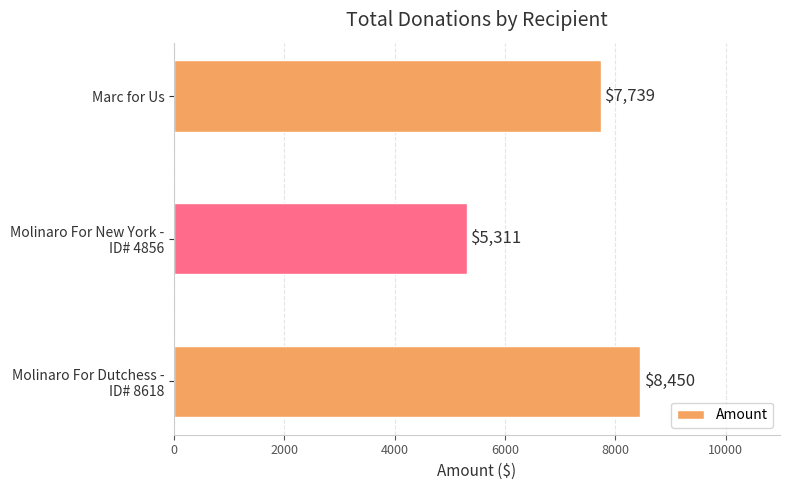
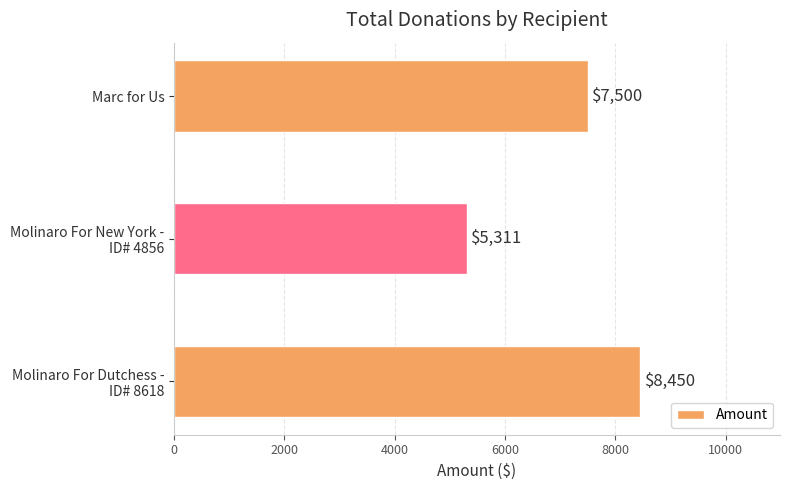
Marc for Us: $7,739 -> $7,500
